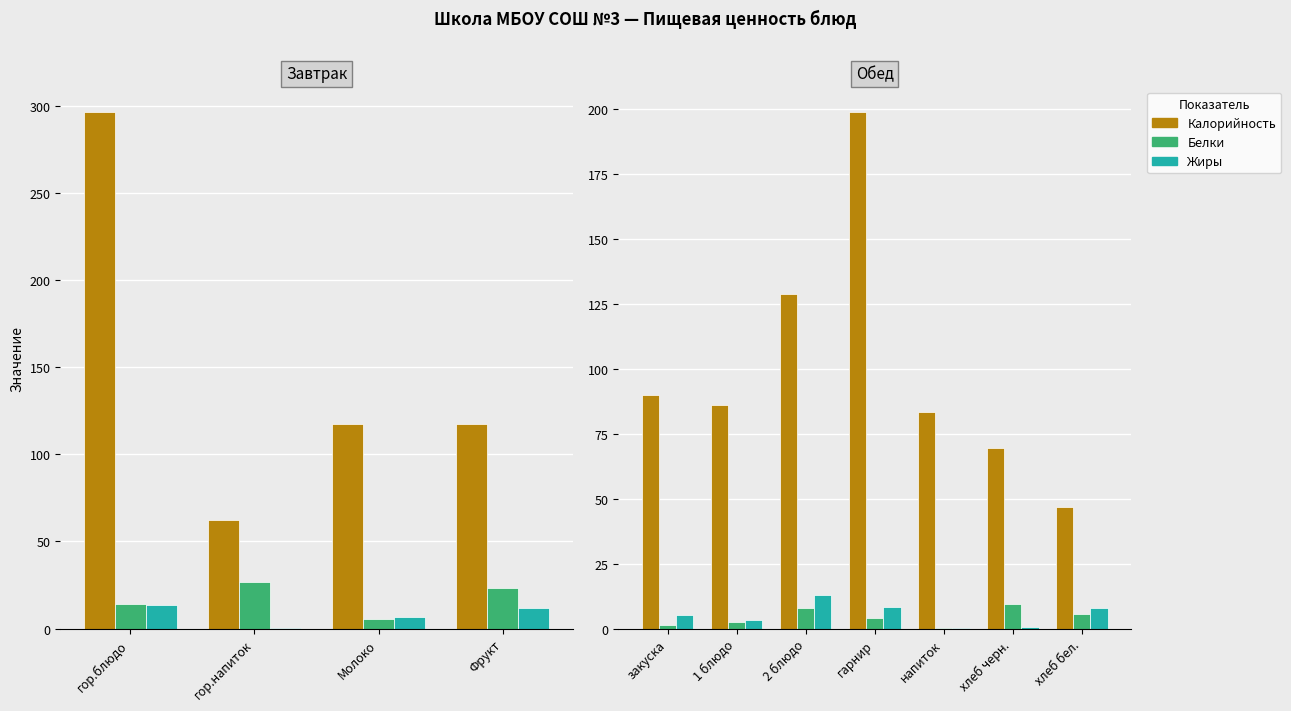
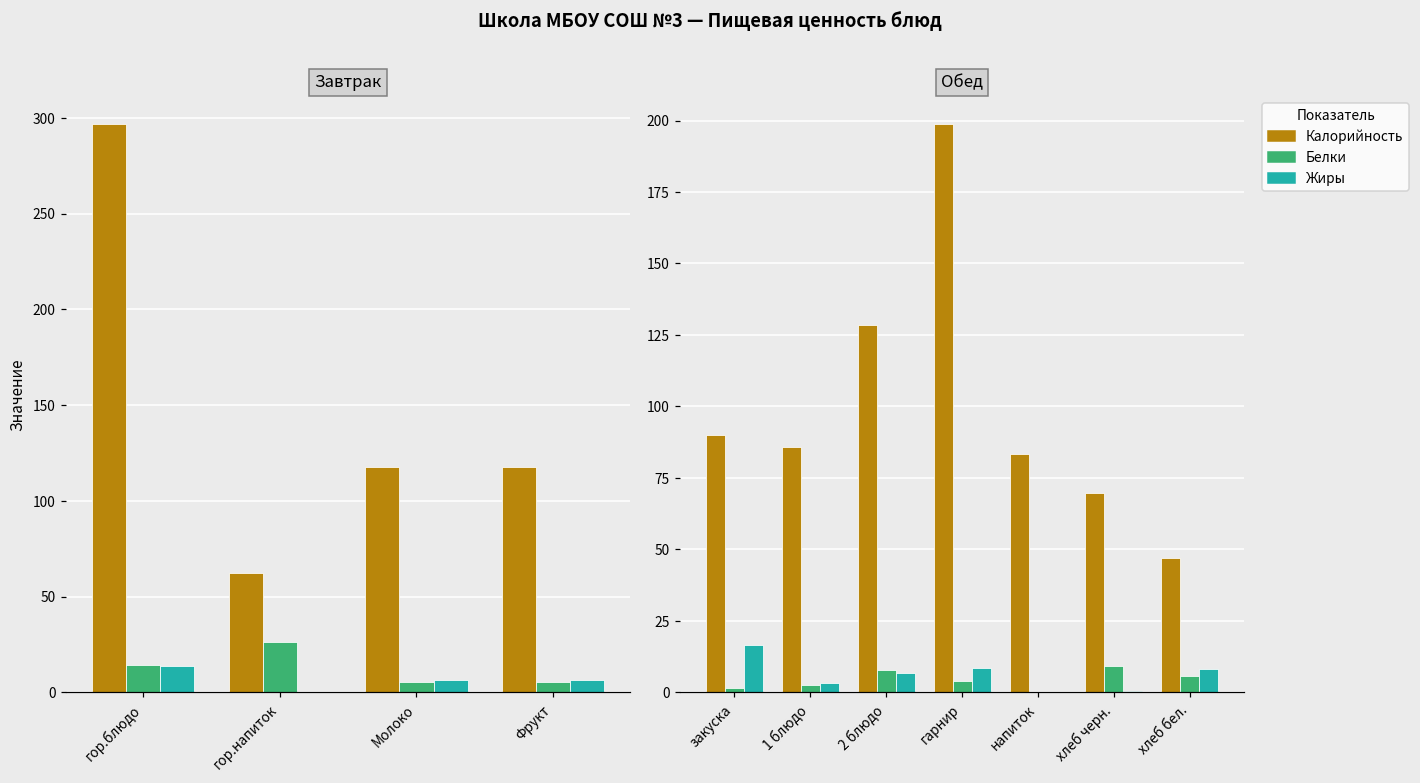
Завтрак, Белки, Фрукт: 23 -> 6
Завтрак, Жиры, Фрукт: 12 -> 6
Обед, Жиры, закуска: 5 -> 17
Обед, Жиры, 2 блюдо: 13 -> 7
